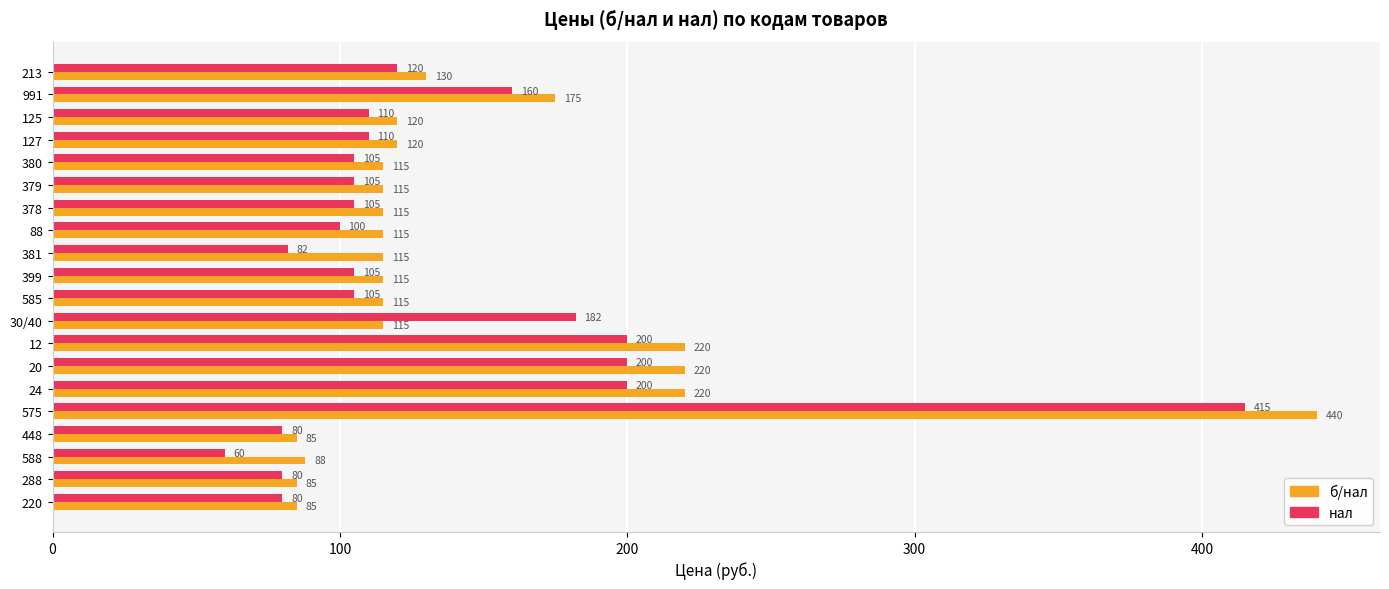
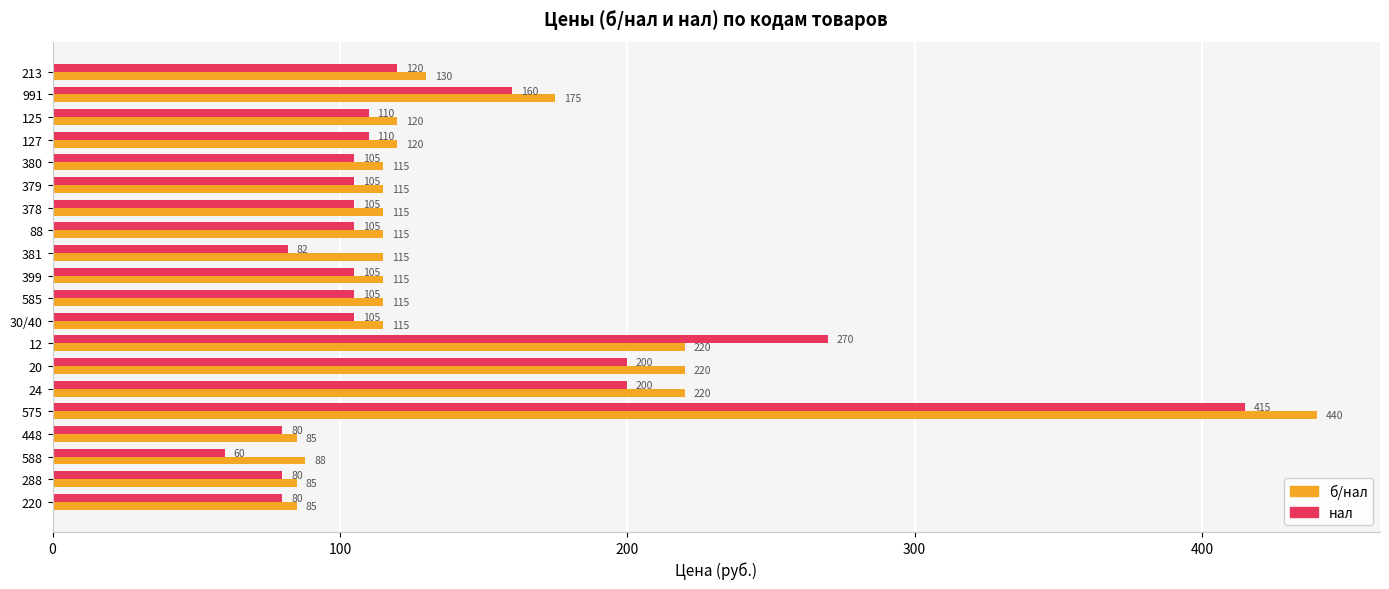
нал, 88: 100 -> 105
нал, 30/40: 182 -> 105
нал, 12: 200 -> 270
